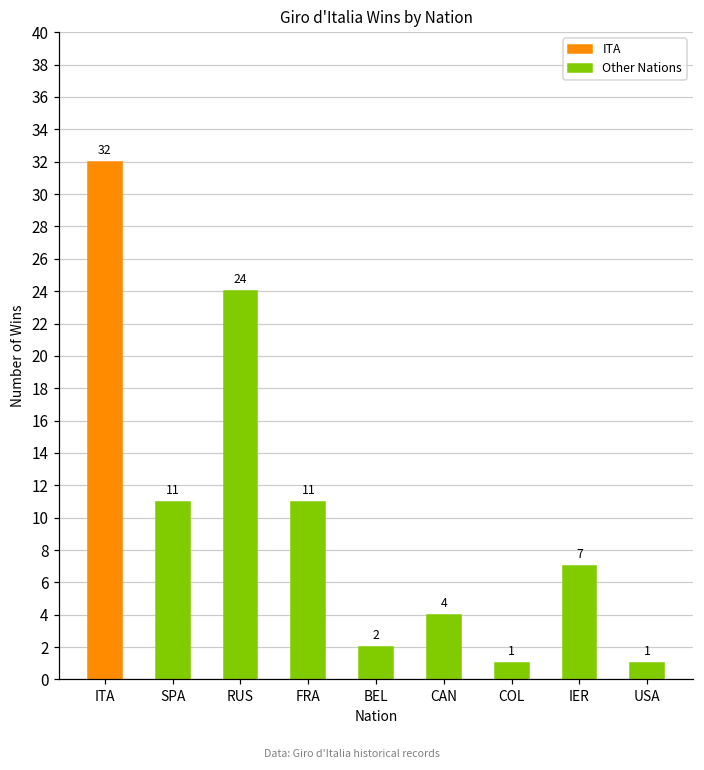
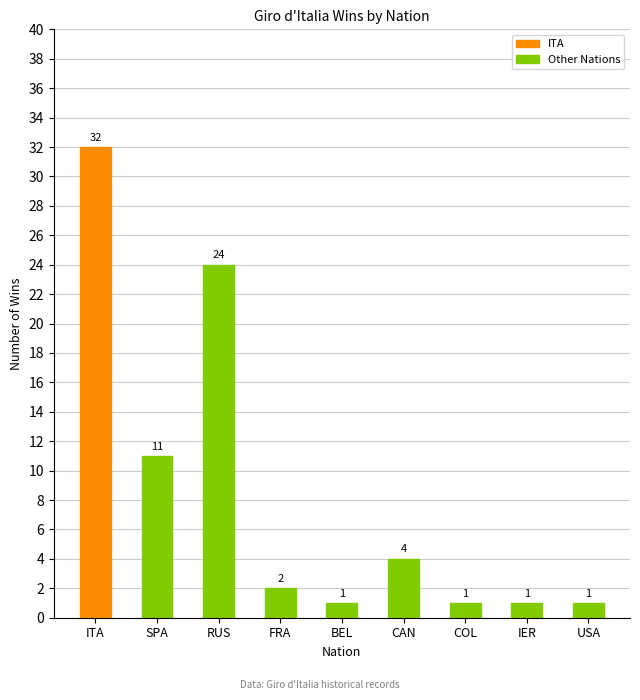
FRA: 11 -> 2
BEL: 2 -> 1
IER: 7 -> 1
